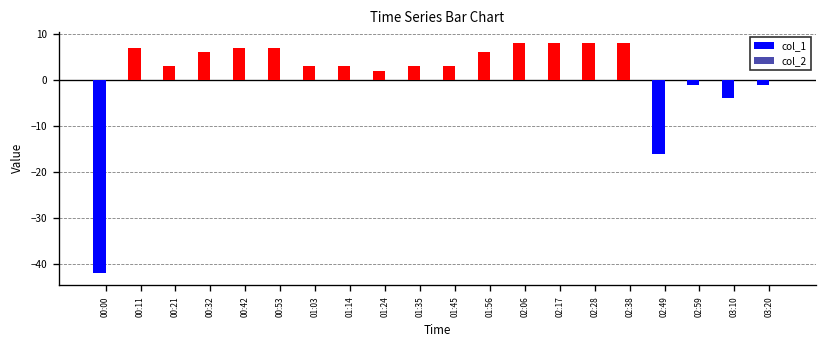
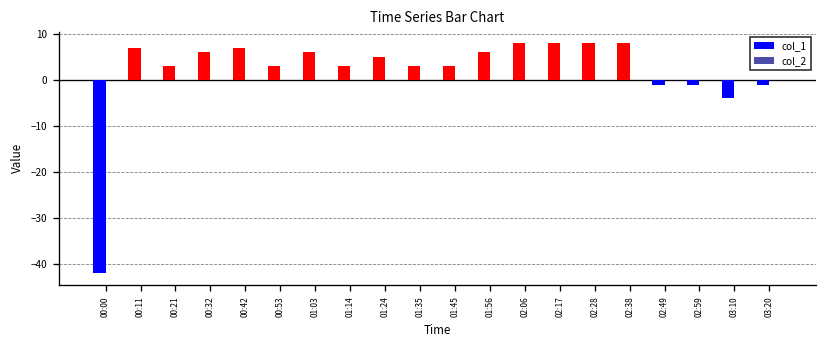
col_1, 00:53: 7 -> 3
col_1, 01:03: 3 -> 6
col_1, 01:24: 2 -> 5
col_1, 02:49: -16 -> -1
